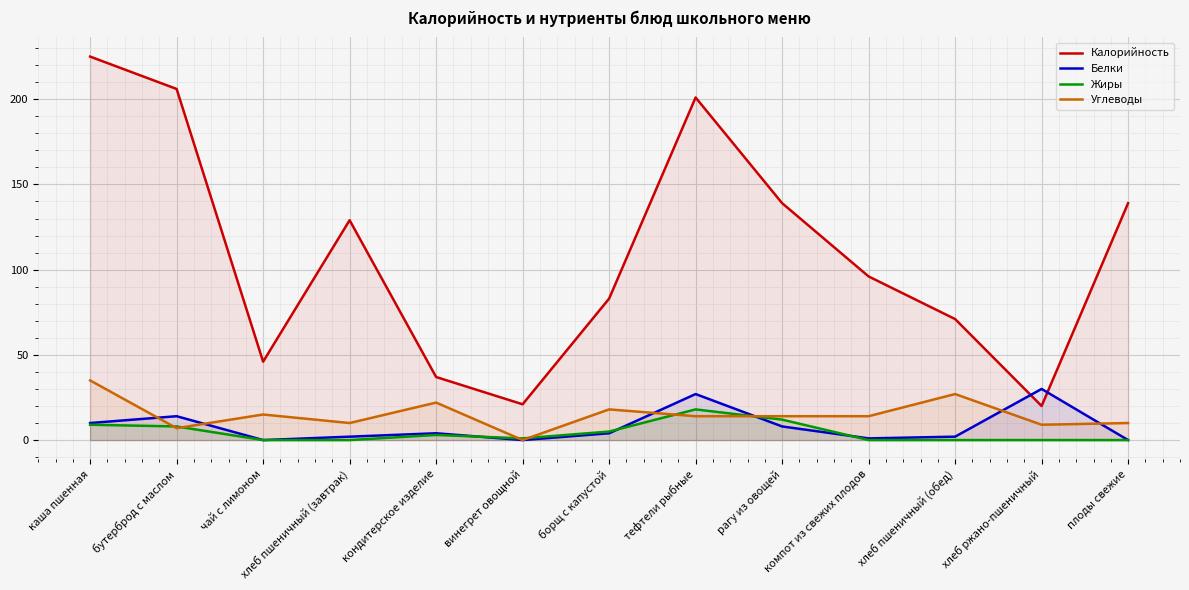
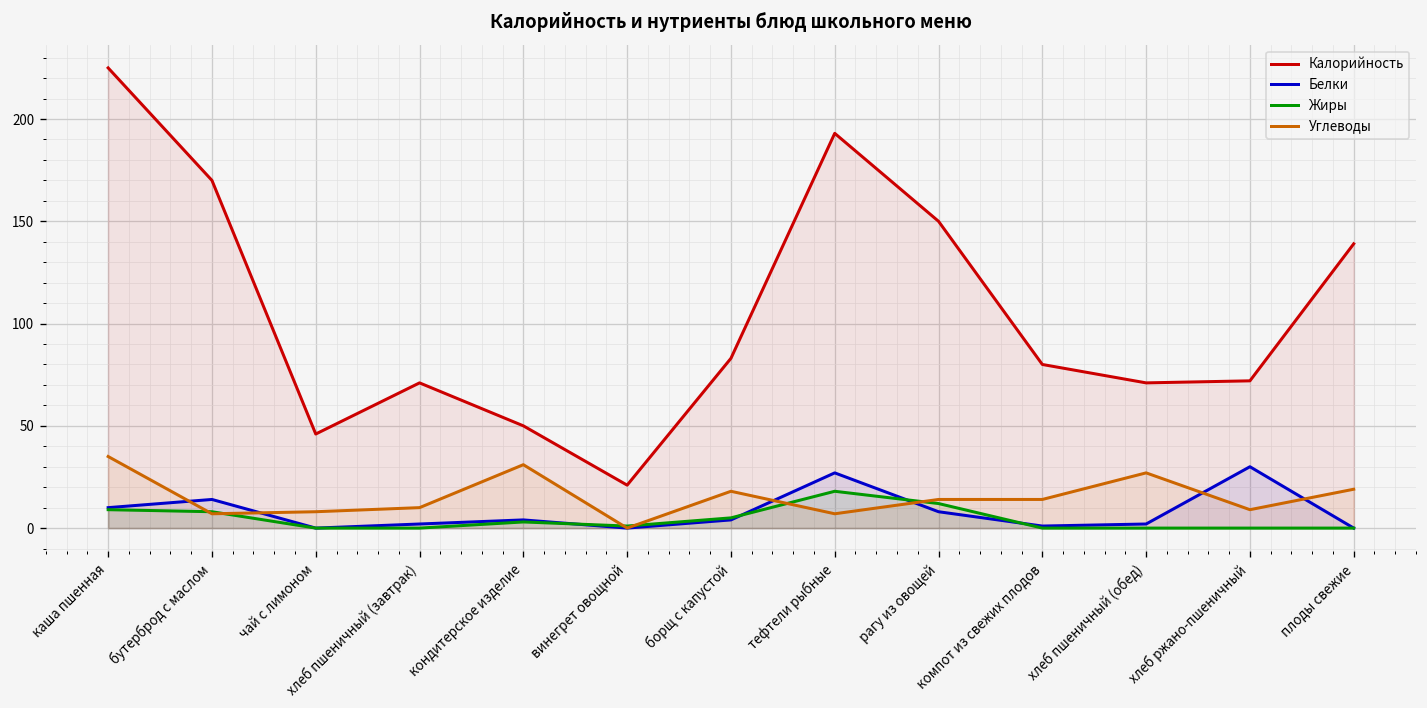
Калорийность, бутерброд с маслом: 206 -> 170
Углеводы, чай с лимоном: 15 -> 8
Калорийность, хлеб пшеничный (завтрак): 129 -> 71
Калорийность, кондитерское изделие: 37 -> 50
Углеводы, кондитерское изделие: 22 -> 31
Калорийность, тефтели рыбные: 201 -> 193
Углеводы, тефтели рыбные: 14 -> 7
Калорийность, рагу из овощей: 139 -> 150
Калорийность, компот из свежих плодов: 96 -> 80
Калорийность, хлеб ржано-пшеничный: 20 -> 72
Углеводы, плоды свежие: 10 -> 19
